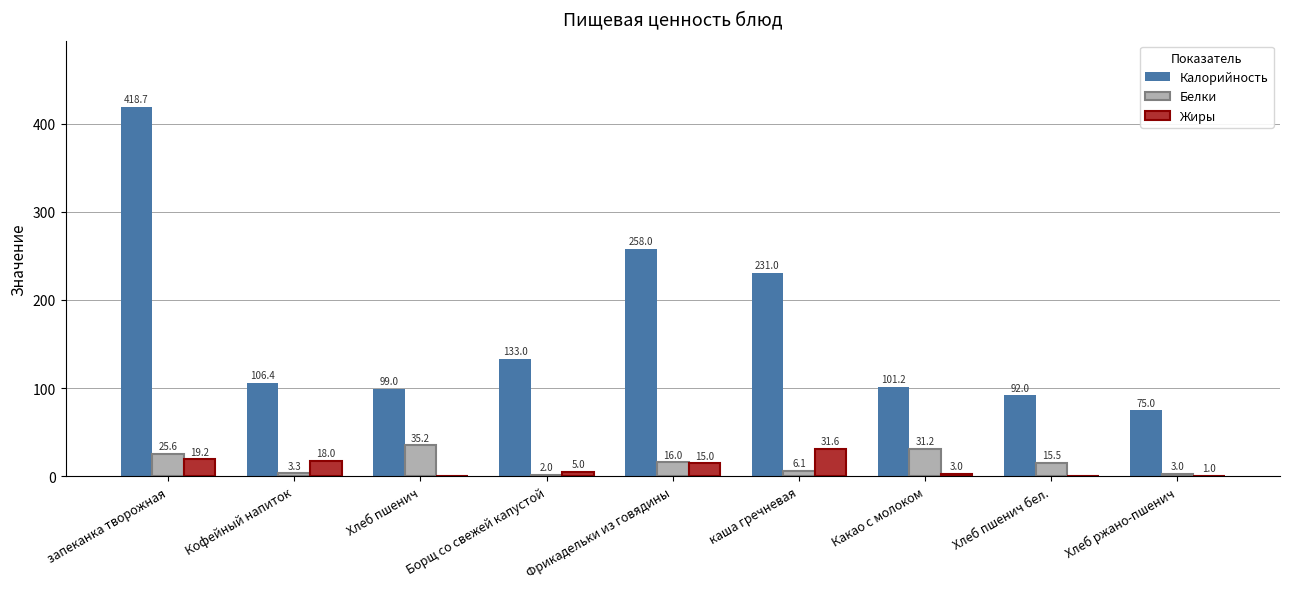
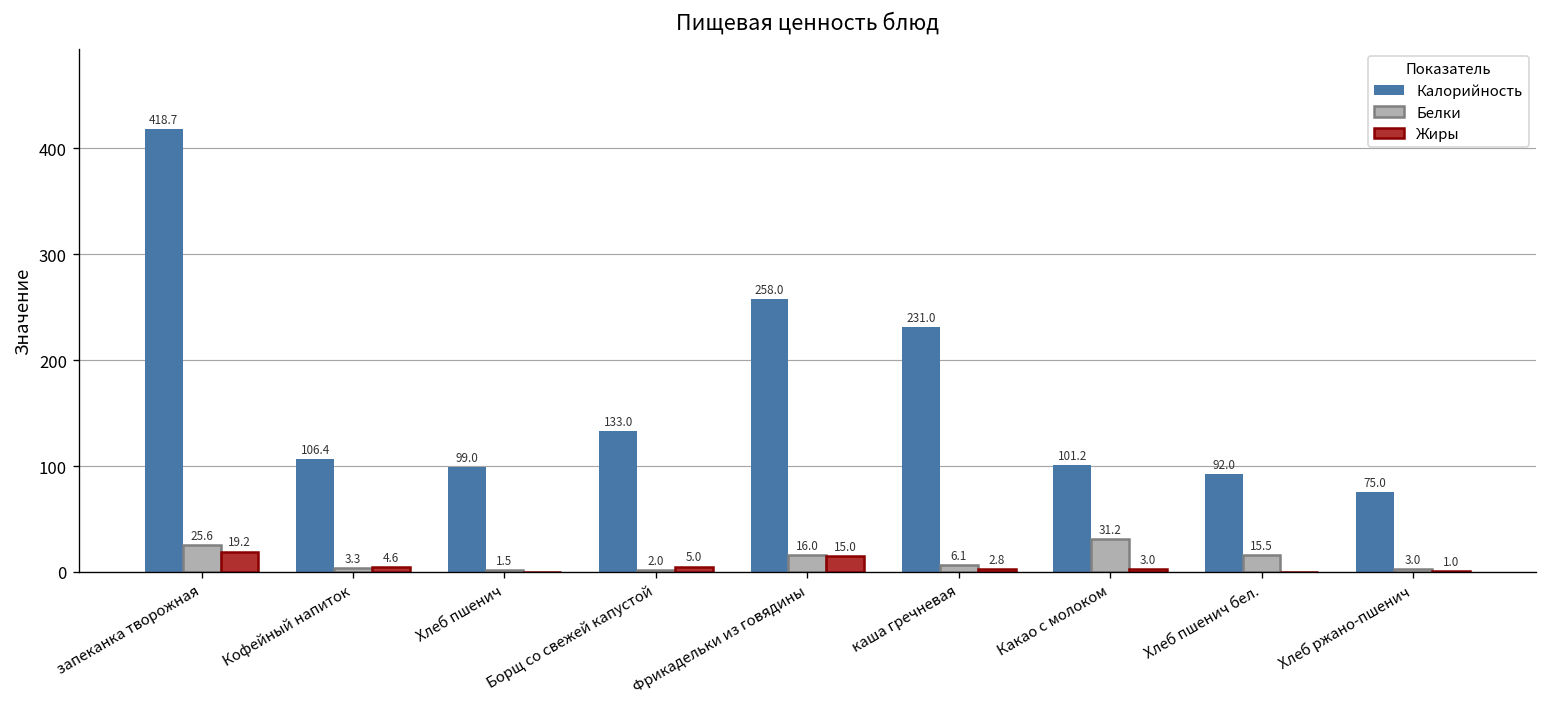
Жиры, Кофейный напиток: 18.0 -> 4.6
Белки, Хлеб пшенич: 35.2 -> 1.5
Жиры, каша гречневая: 31.6 -> 2.8
